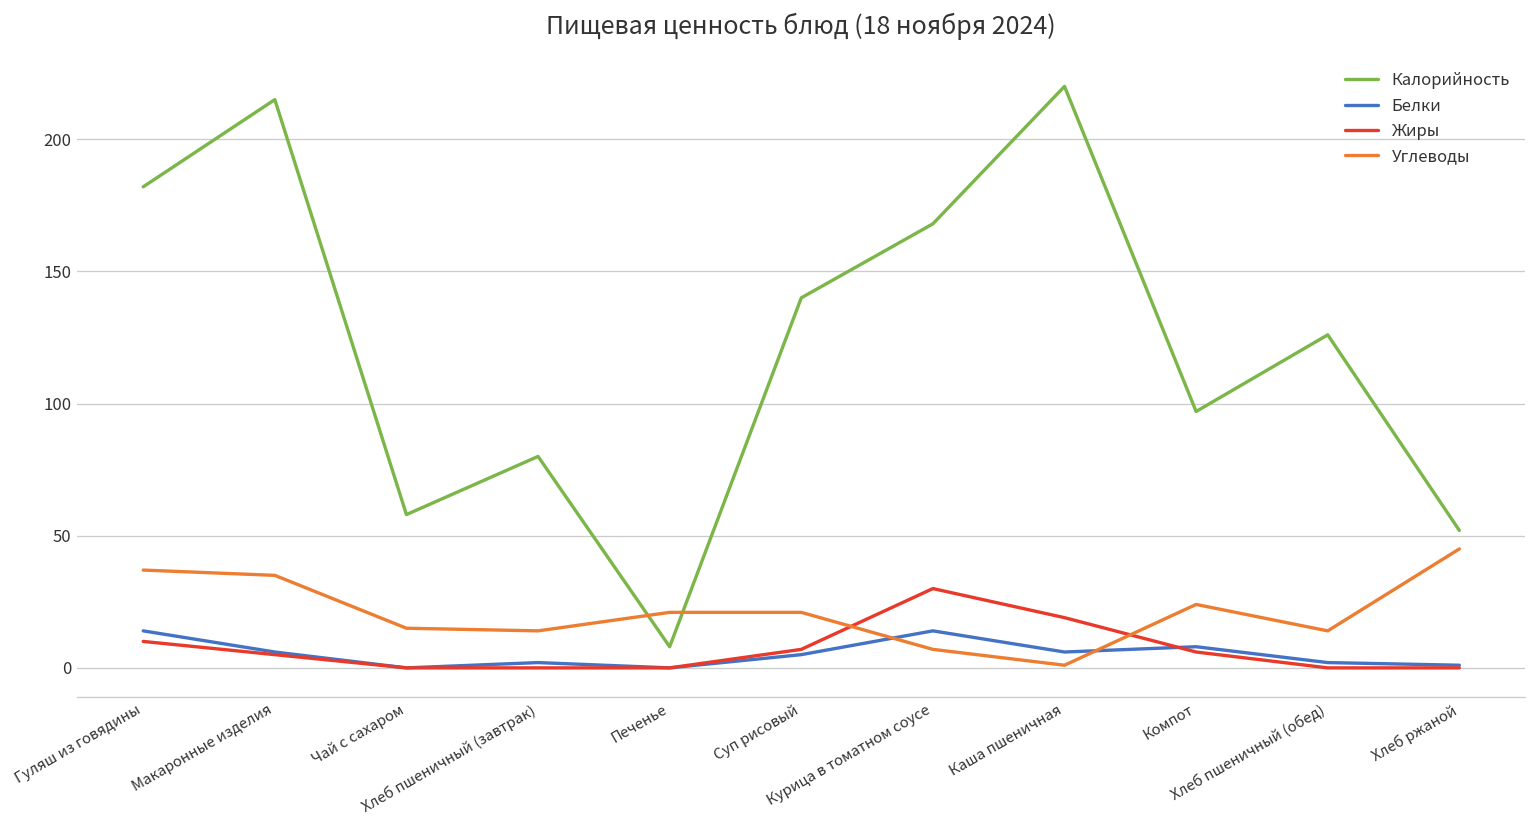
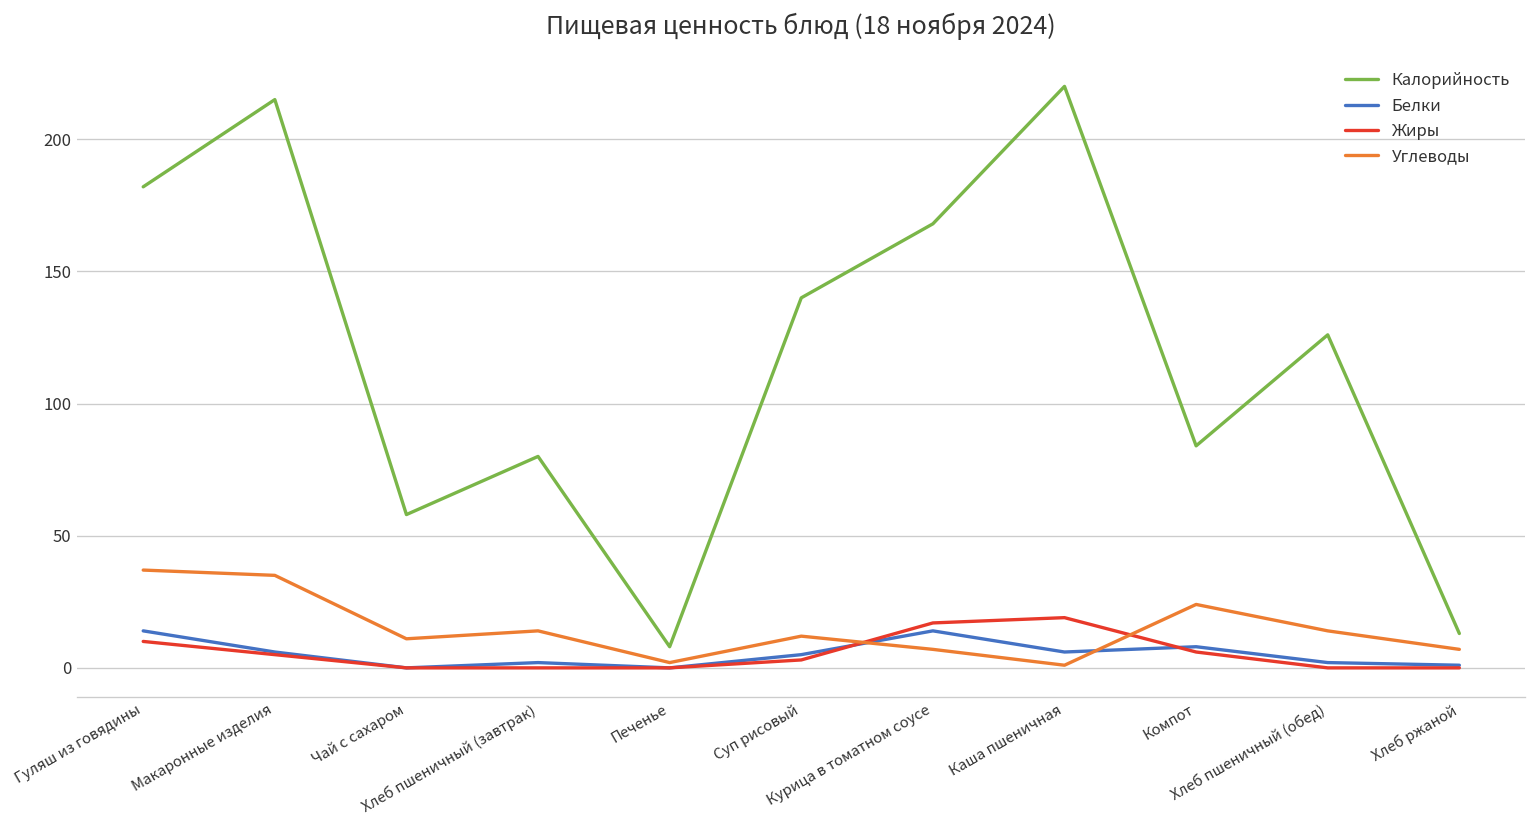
Углеводы, Чай с сахаром: 15 -> 11
Углеводы, Печенье: 21 -> 2
Жиры, Суп рисовый: 7 -> 3
Углеводы, Суп рисовый: 21 -> 12
Жиры, Курица в томатном соусе: 30 -> 17
Калорийность, Компот: 97 -> 84
Калорийность, Хлеб ржаной: 52 -> 13
Углеводы, Хлеб ржаной: 45 -> 7
